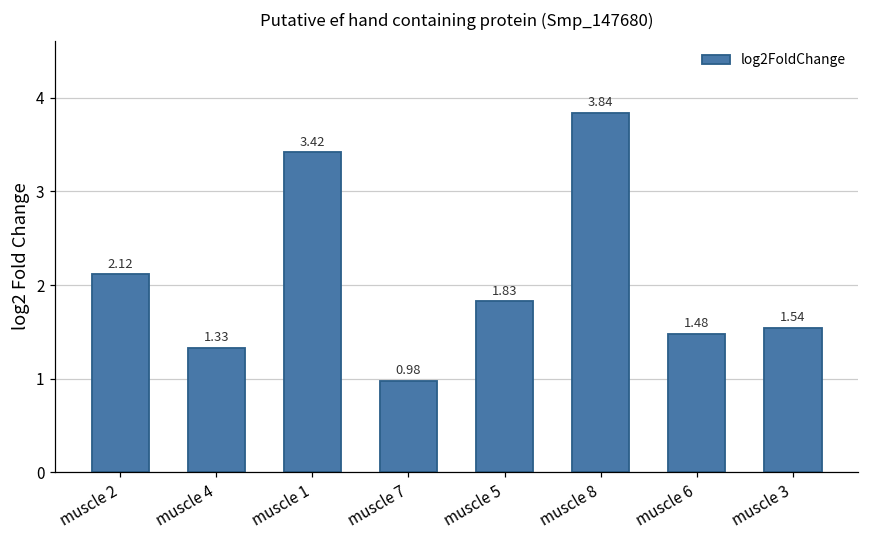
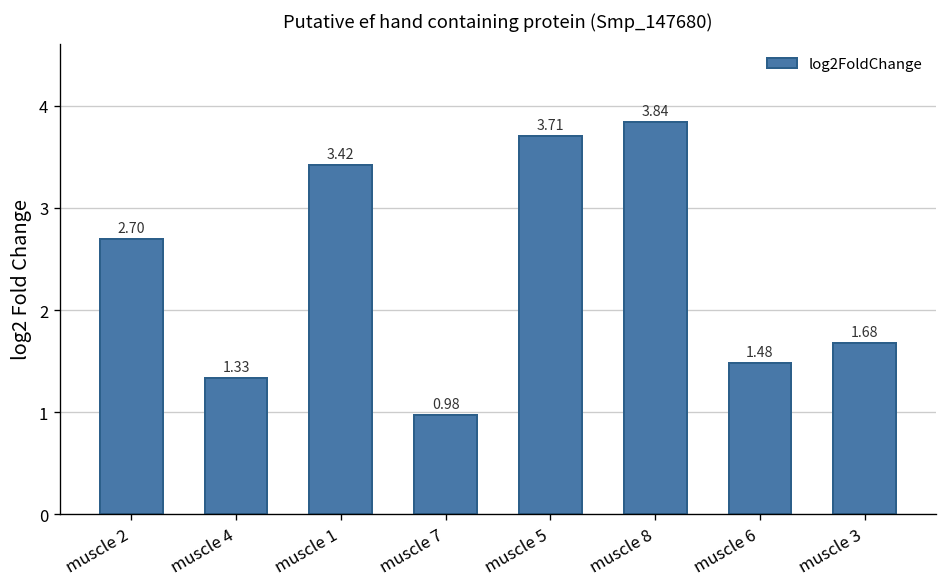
muscle 2: 2.12 -> 2.70
muscle 5: 1.83 -> 3.71
muscle 3: 1.54 -> 1.68
